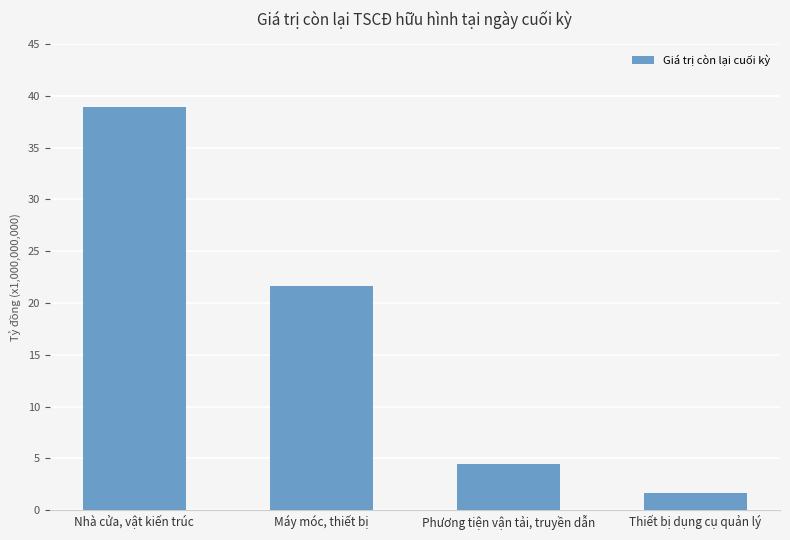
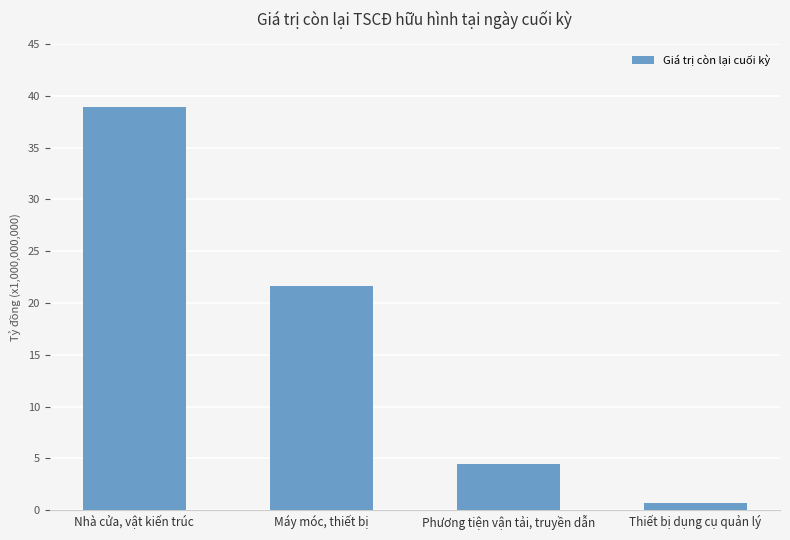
Thiết bị dụng cụ quản lý: 1.7 -> 0.7
